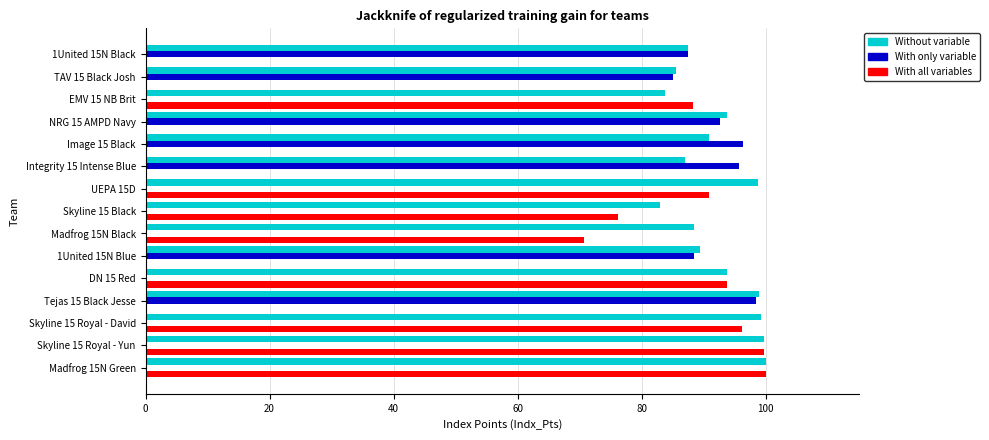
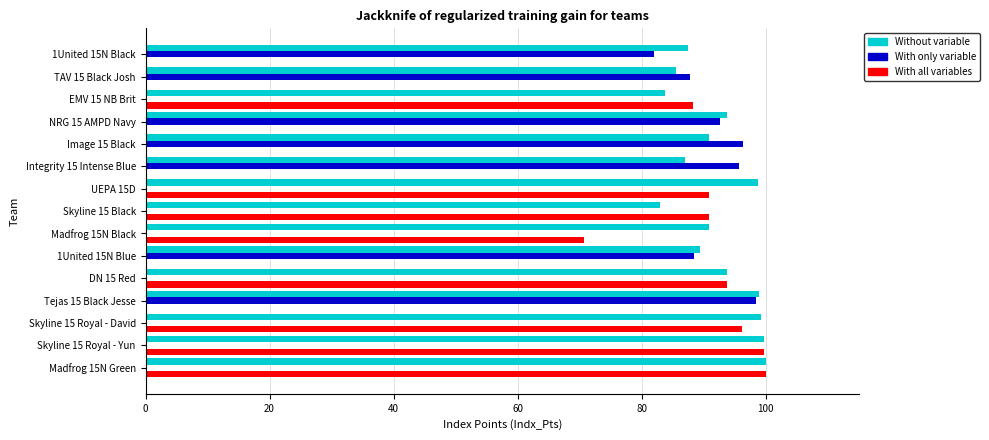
With only variable, 1United 15N Black: 88 -> 82
With only variable, TAV 15 Black Josh: 85 -> 88
With all variables, Skyline 15 Black: 76 -> 91
Without variable, Madfrog 15N Black: 88 -> 91
